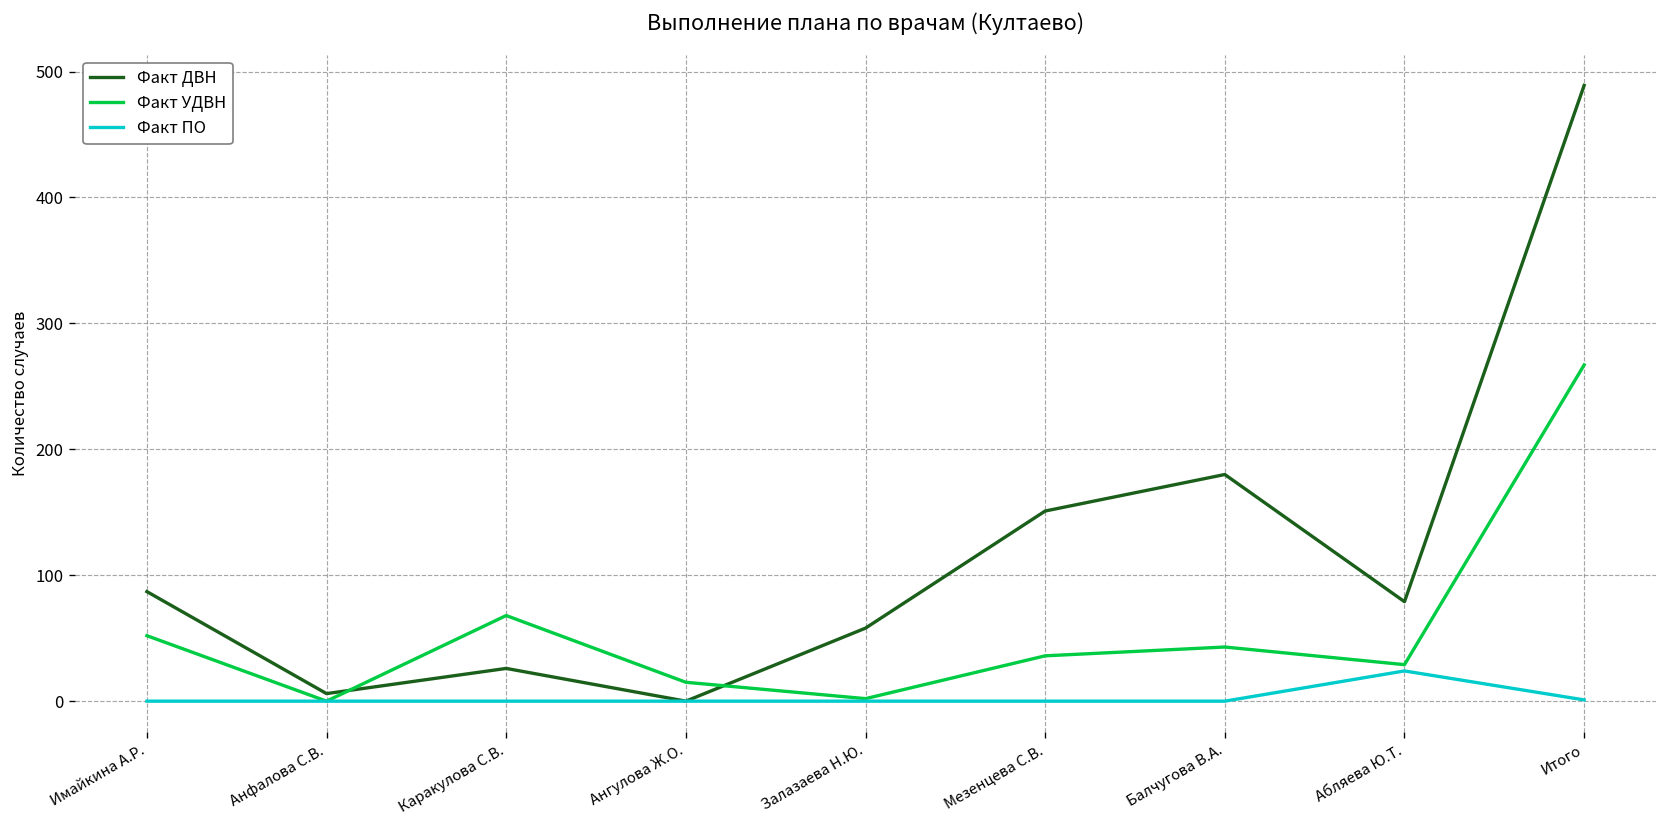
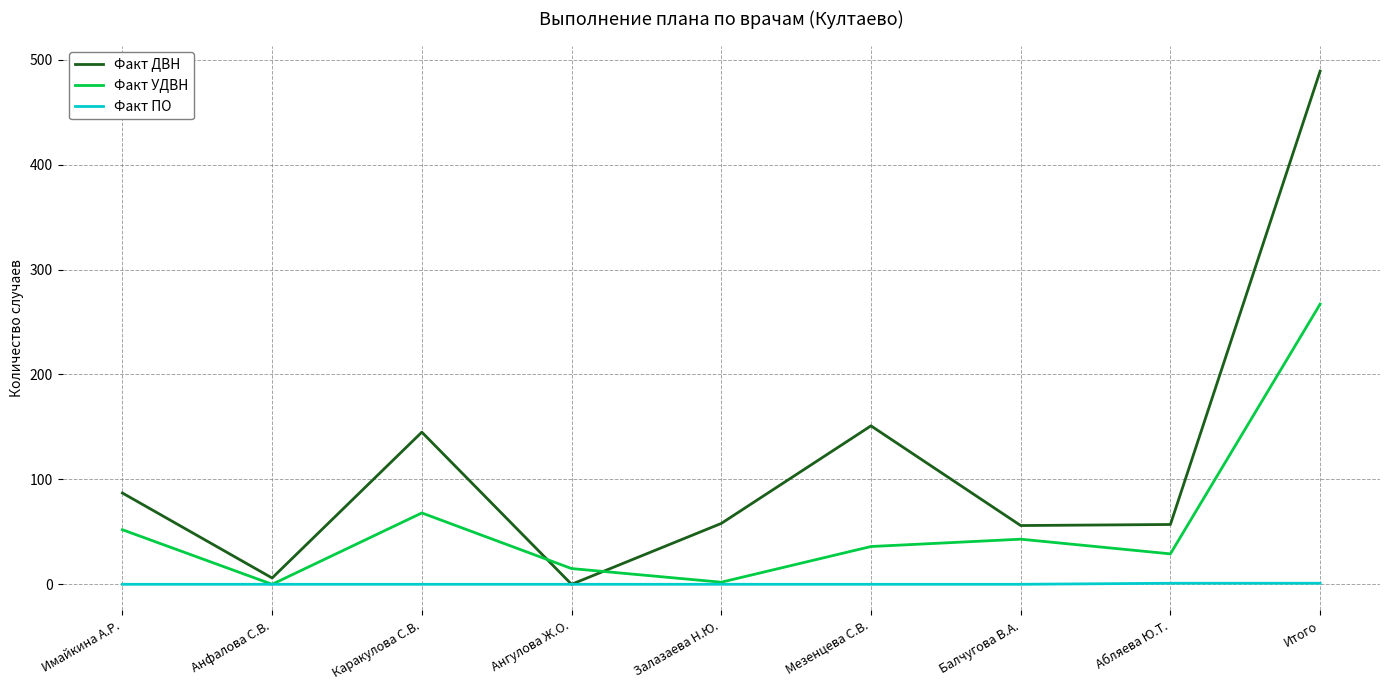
Факт ДВН, Каракулова С.В.: 26 -> 145
Факт ДВН, Балчугова В.А.: 180 -> 56
Факт ДВН, Абляева Ю.Т.: 79 -> 57
Факт ПО, Абляева Ю.Т.: 24 -> 1
